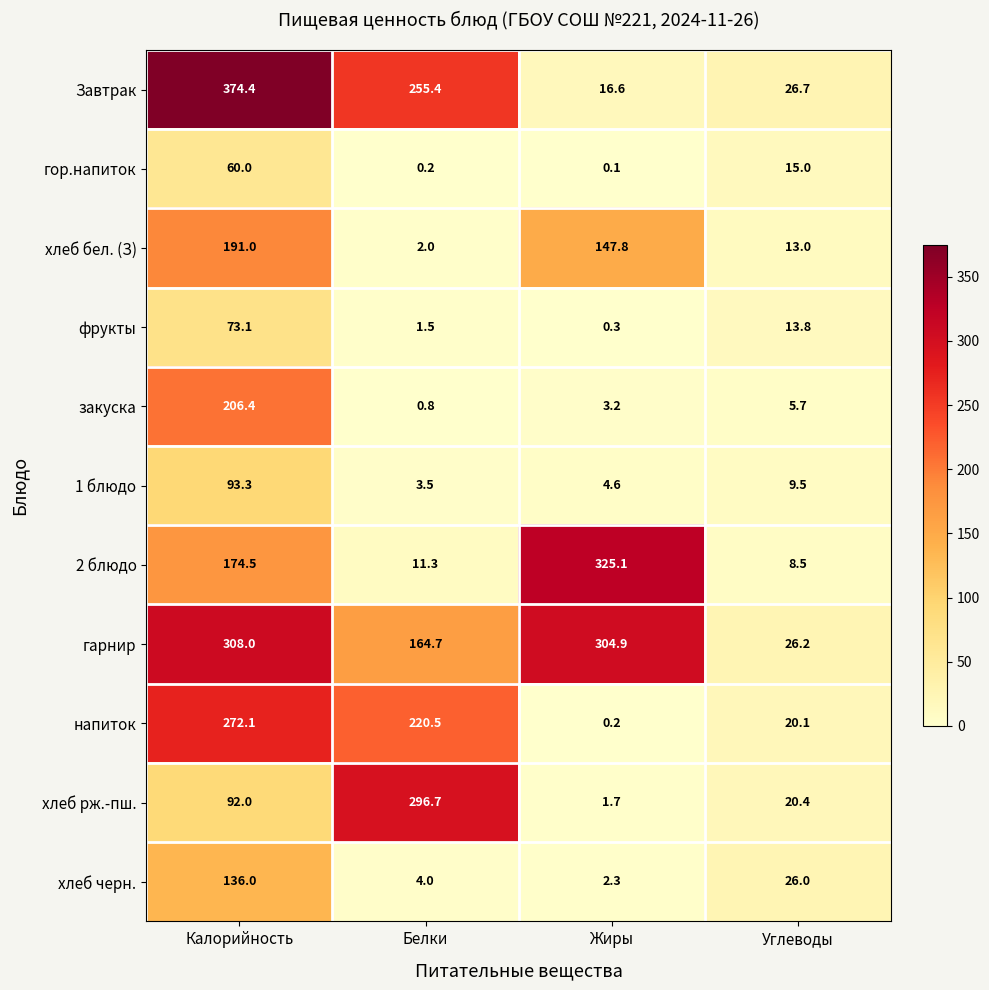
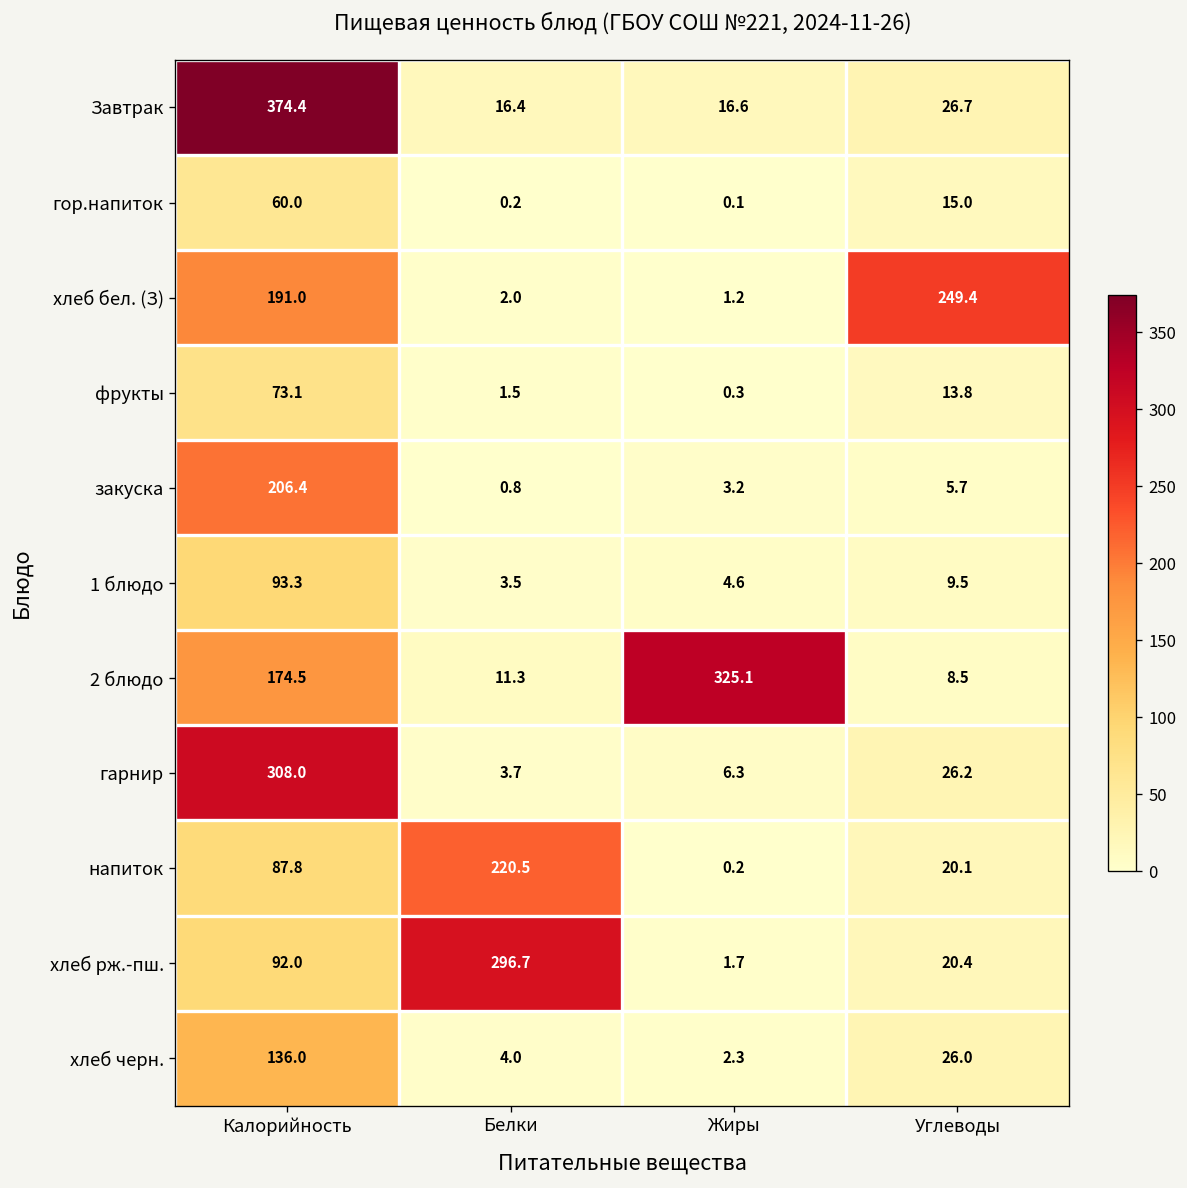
Завтрак, Белки: 255.4 -> 16.4
хлеб бел. (З), Жиры: 147.8 -> 1.2
хлеб бел. (З), Углеводы: 13.0 -> 249.4
гарнир, Белки: 164.7 -> 3.7
гарнир, Жиры: 304.9 -> 6.3
напиток, Калорийность: 272.1 -> 87.8
